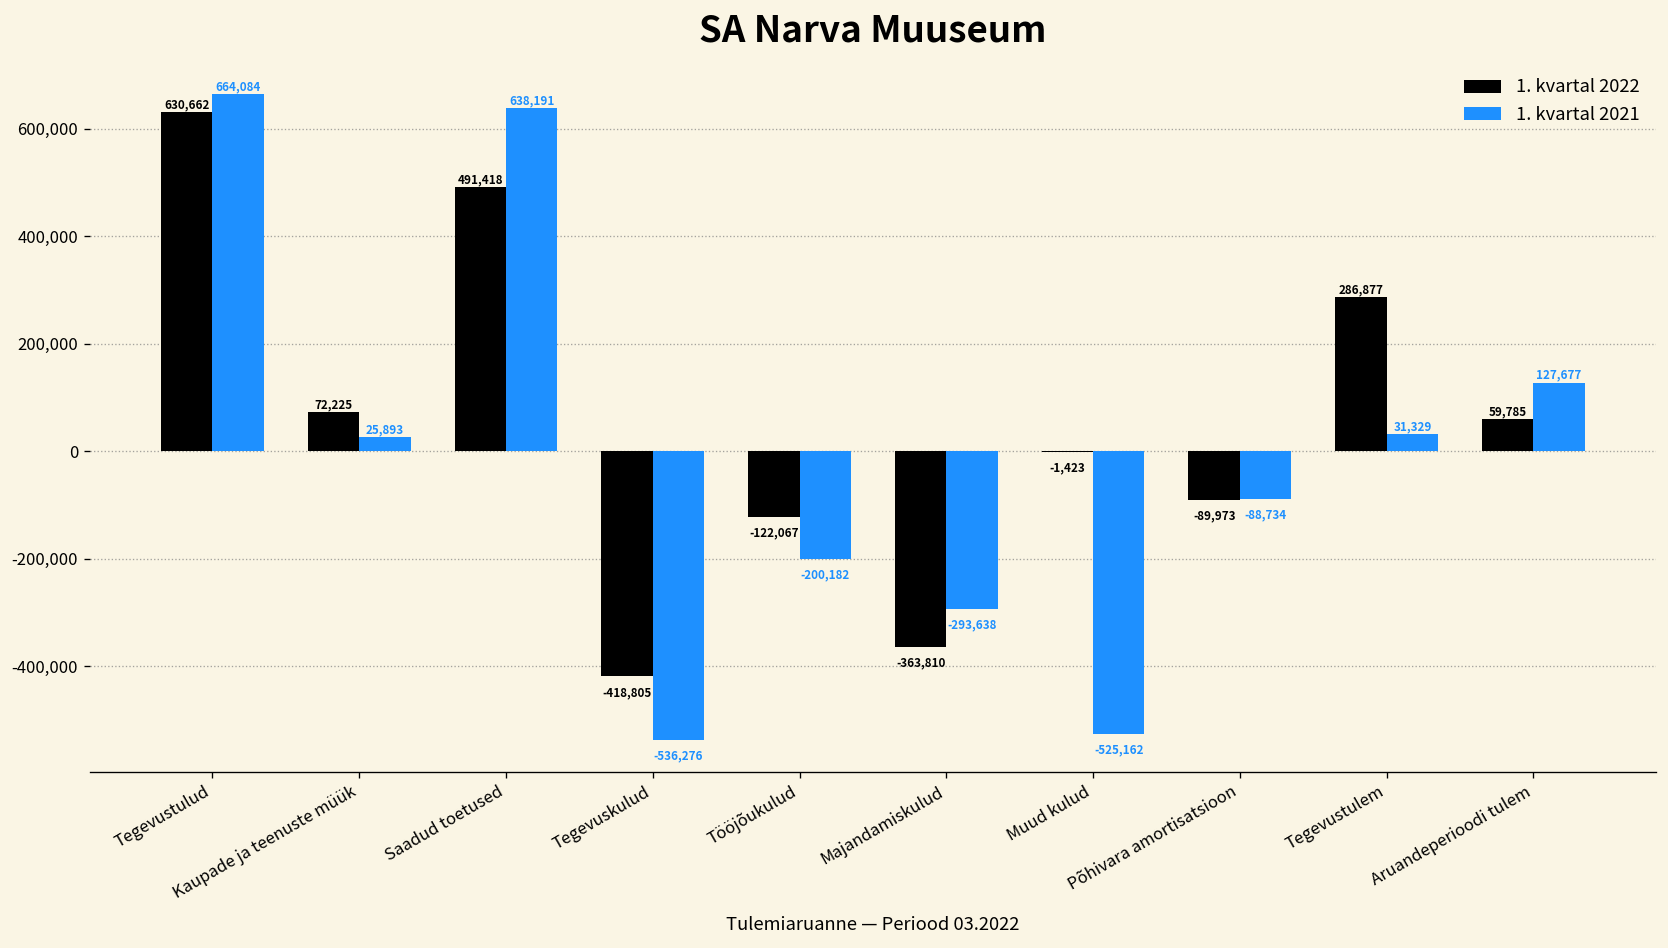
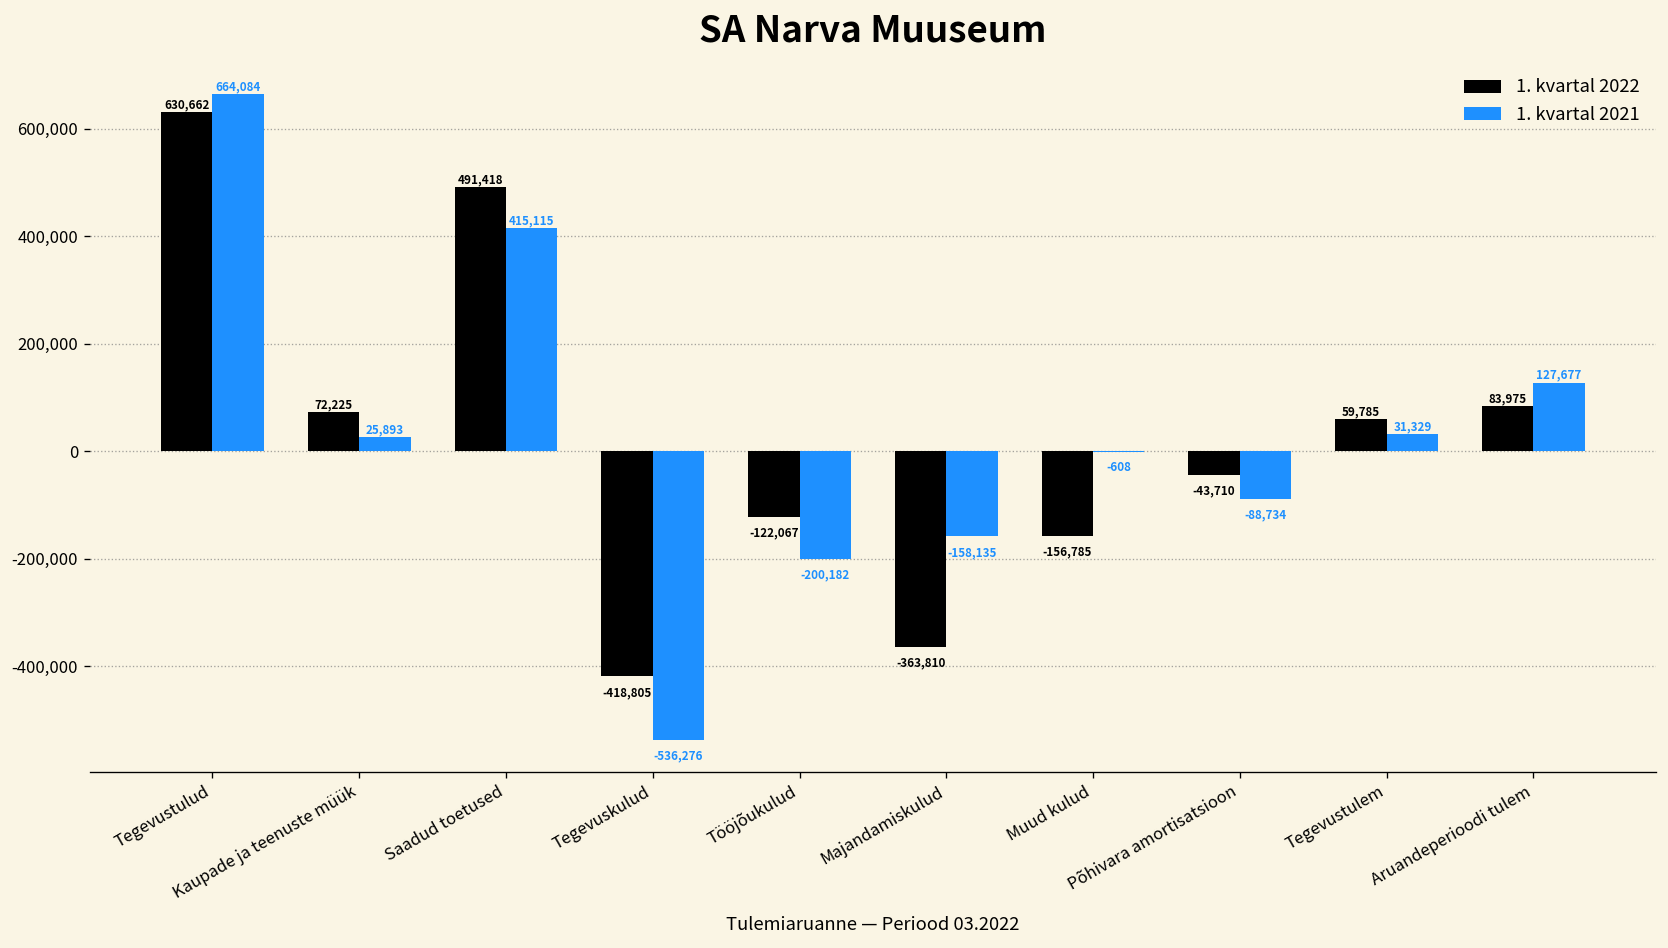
1. kvartal 2021, Saadud toetused: 638,191 -> 415,115
1. kvartal 2021, Majandamiskulud: -293,638 -> -158,135
1. kvartal 2022, Muud kulud: -1,423 -> -156,785
1. kvartal 2021, Muud kulud: -525,162 -> -608
1. kvartal 2022, Põhivara amortisatsioon: -89,973 -> -43,710
1. kvartal 2022, Tegevustulem: 286,877 -> 59,785
1. kvartal 2022, Aruandeperioodi tulem: 59,785 -> 83,975
